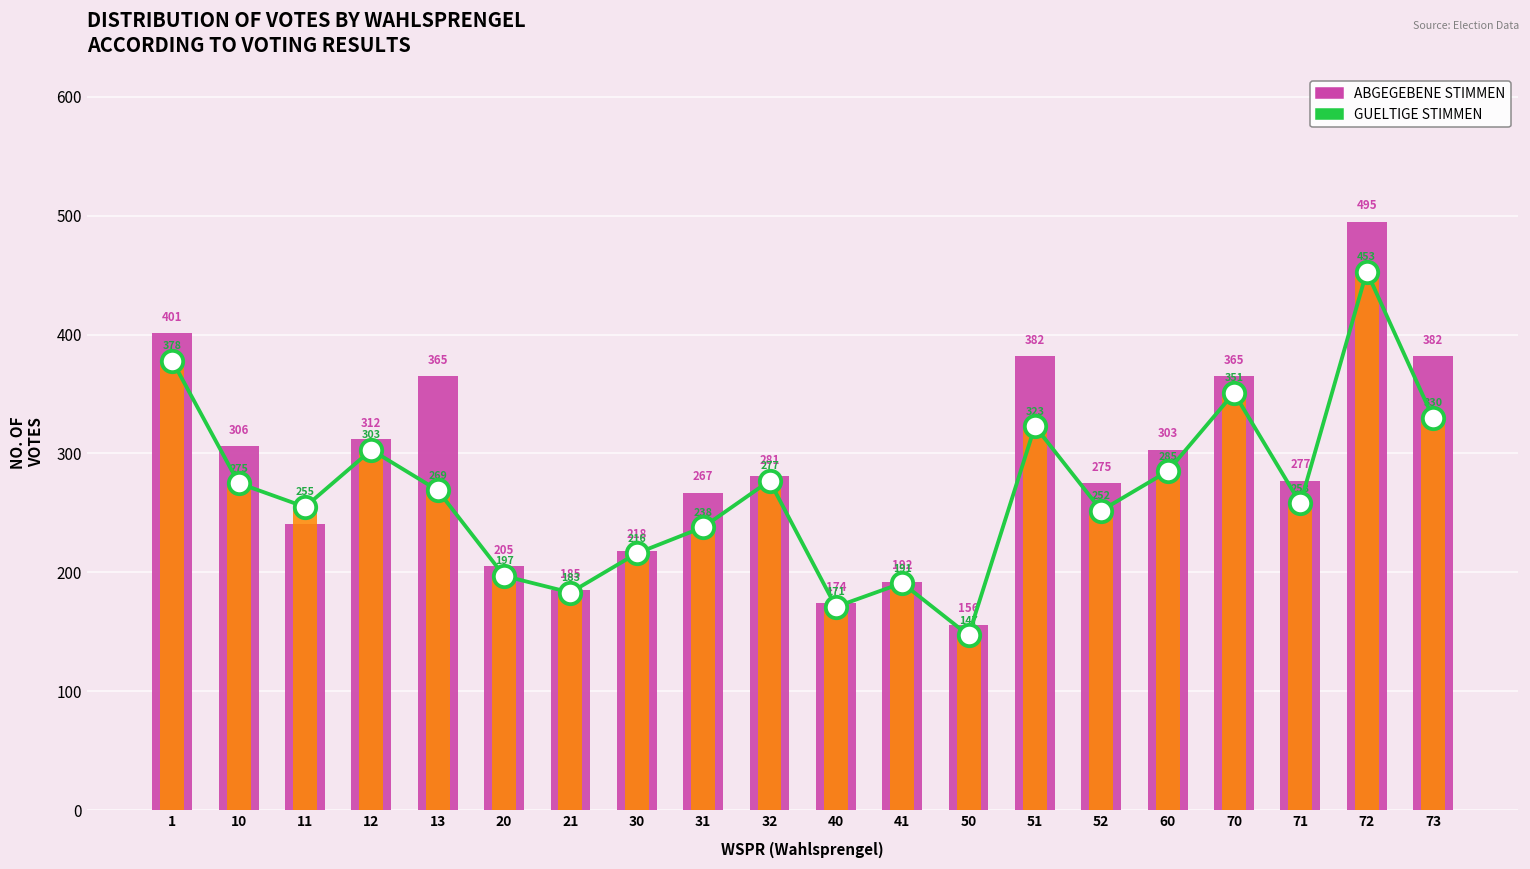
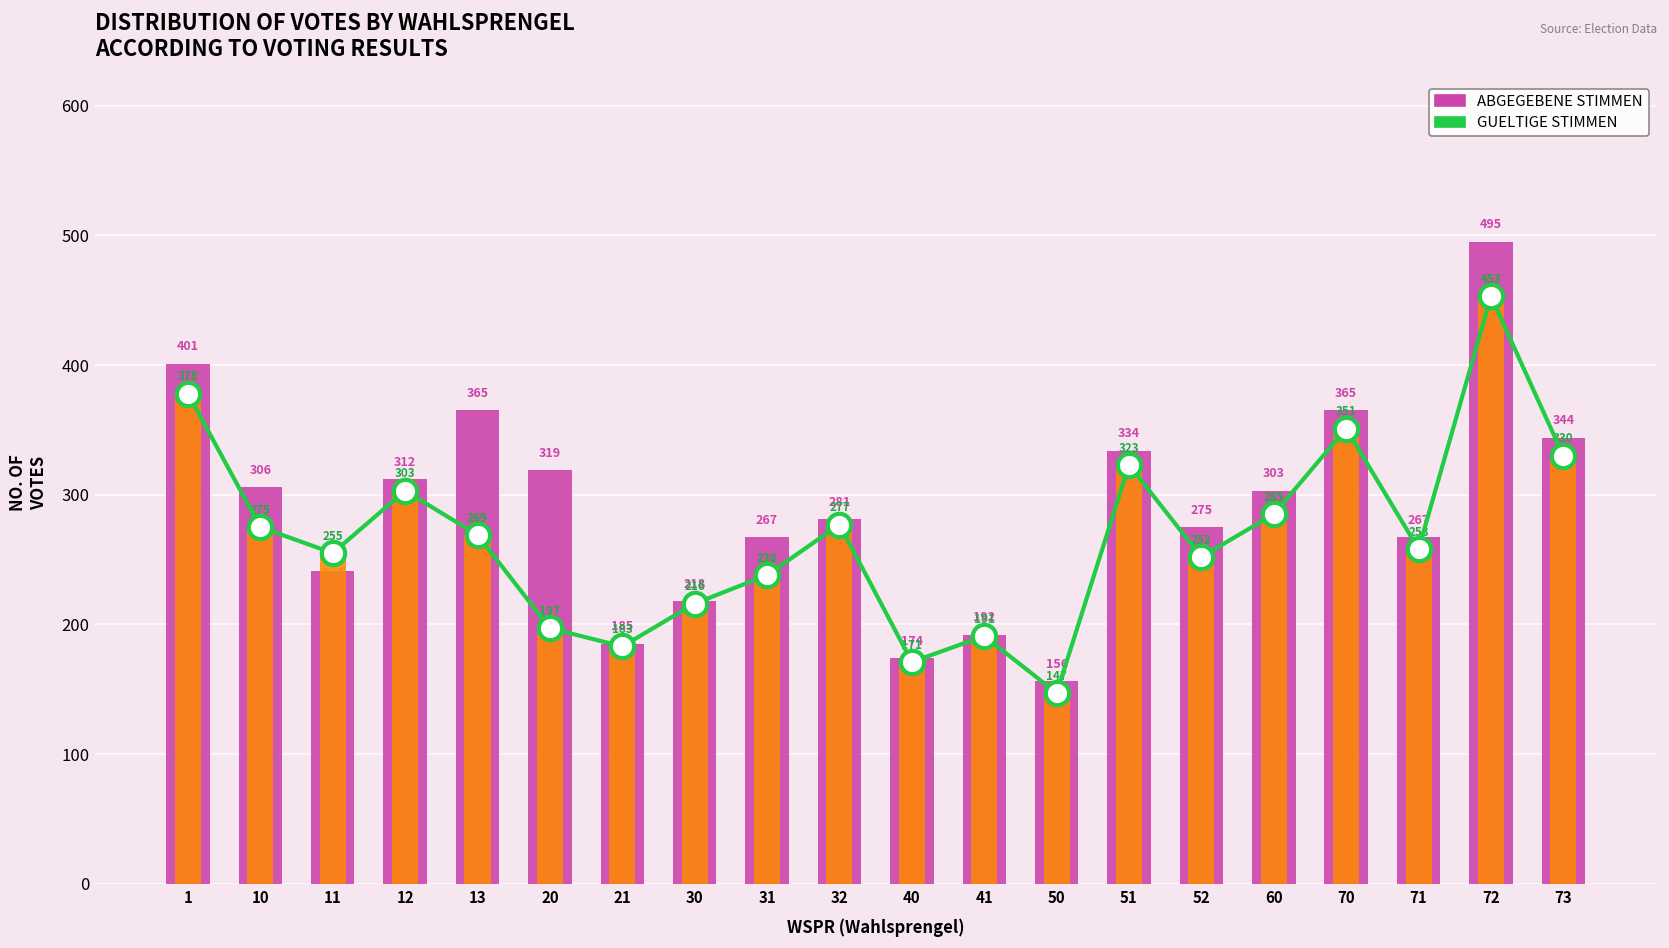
ABGEGEBENE STIMMEN, 20: 205 -> 319
ABGEGEBENE STIMMEN, 51: 382 -> 334
ABGEGEBENE STIMMEN, 71: 277 -> 267
ABGEGEBENE STIMMEN, 73: 382 -> 344
